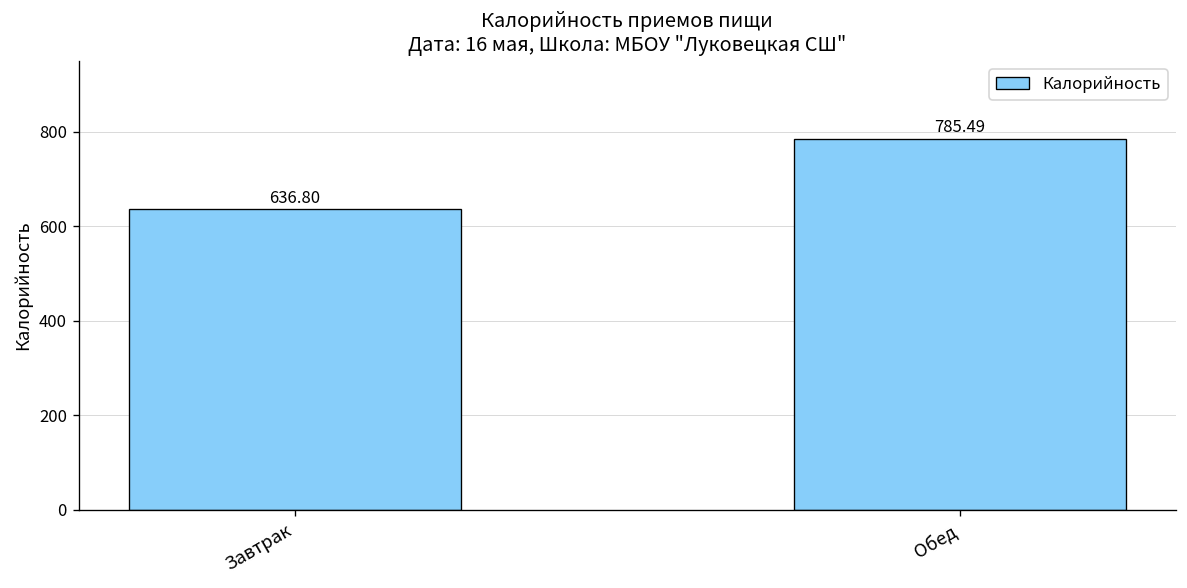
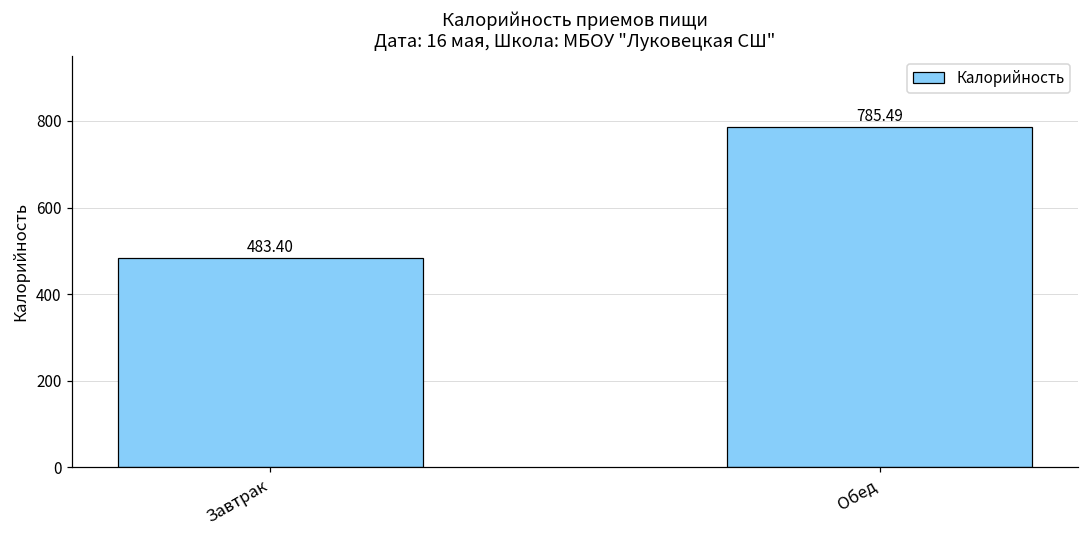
Завтрак: 636.80 -> 483.40
